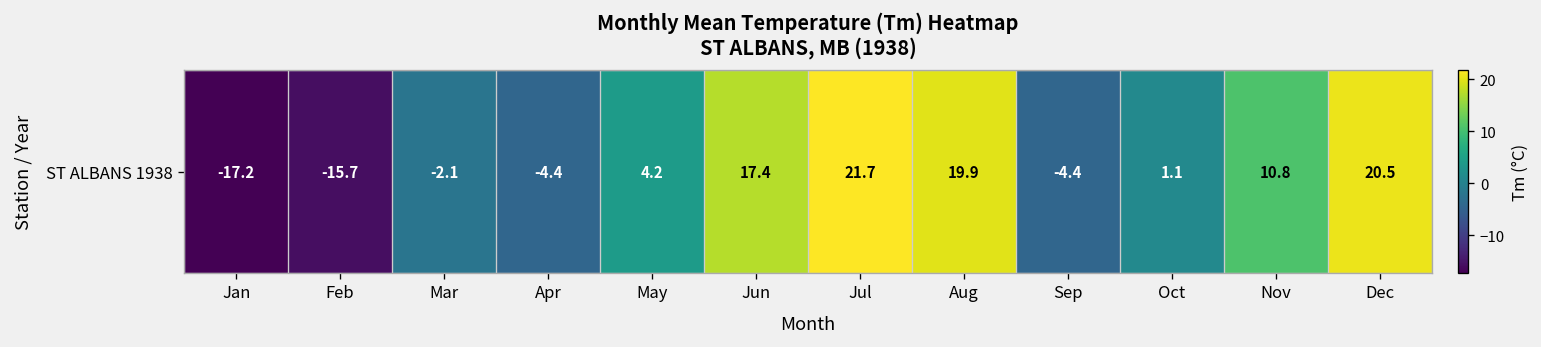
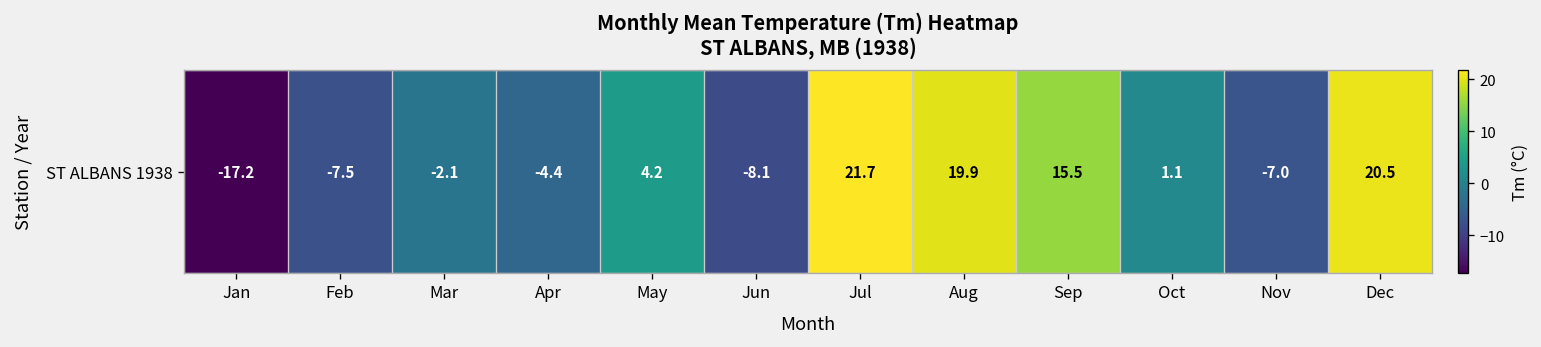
ST ALBANS 1938, Feb: -15.7 -> -7.5
ST ALBANS 1938, Jun: 17.4 -> -8.1
ST ALBANS 1938, Sep: -4.4 -> 15.5
ST ALBANS 1938, Nov: 10.8 -> -7.0
